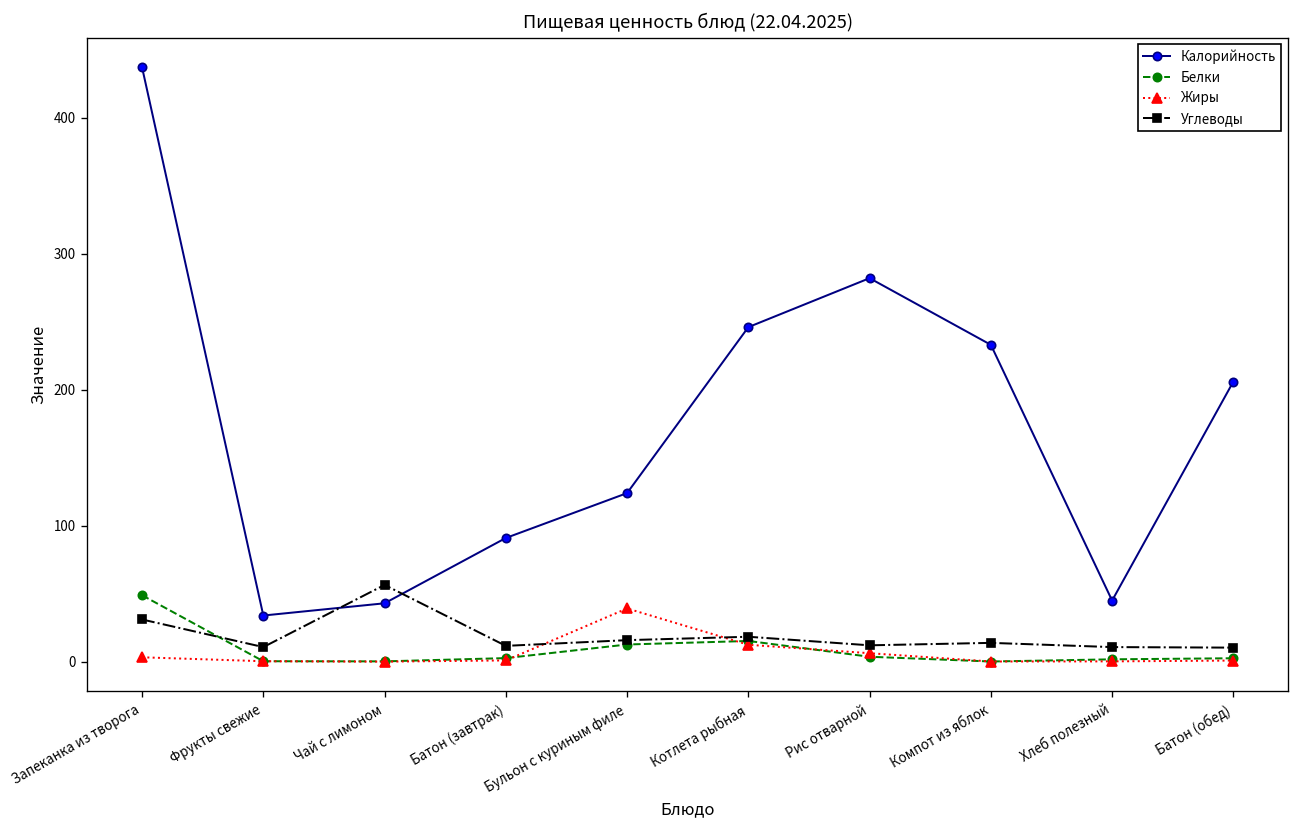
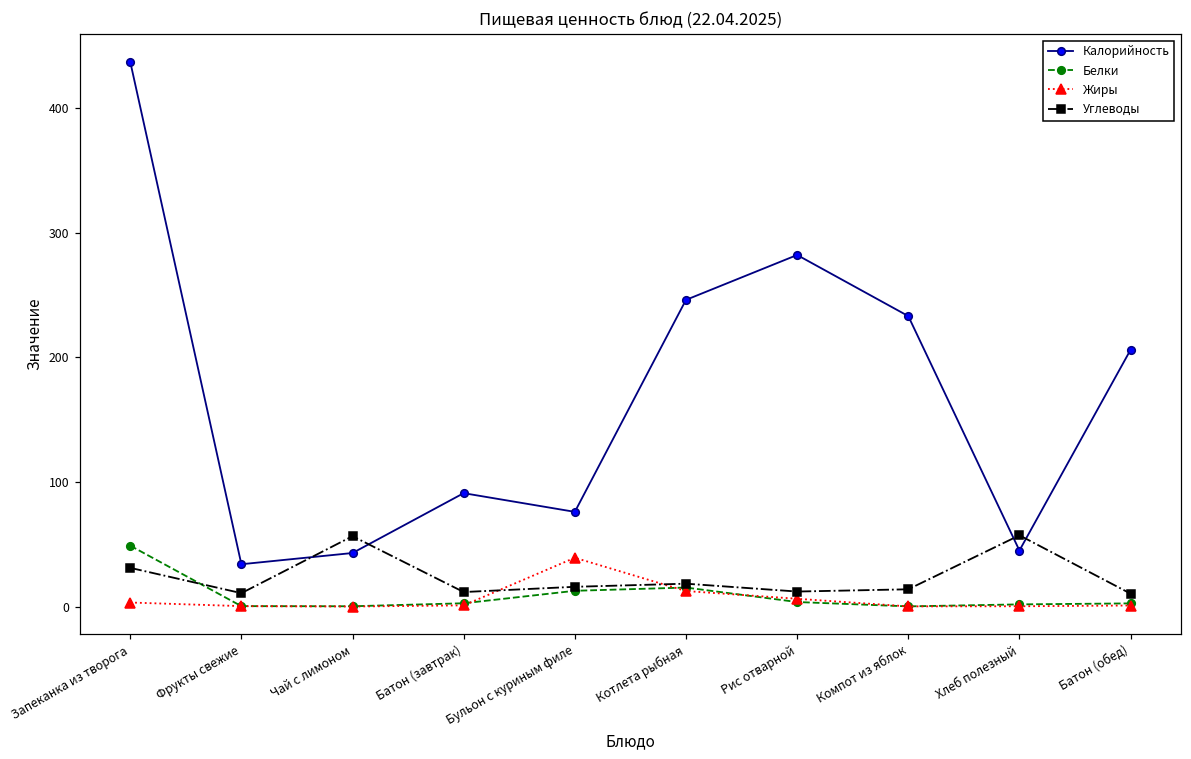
Калорийность, Бульон с куриным филе: 124 -> 76
Углеводы, Хлеб полезный: 11 -> 57
